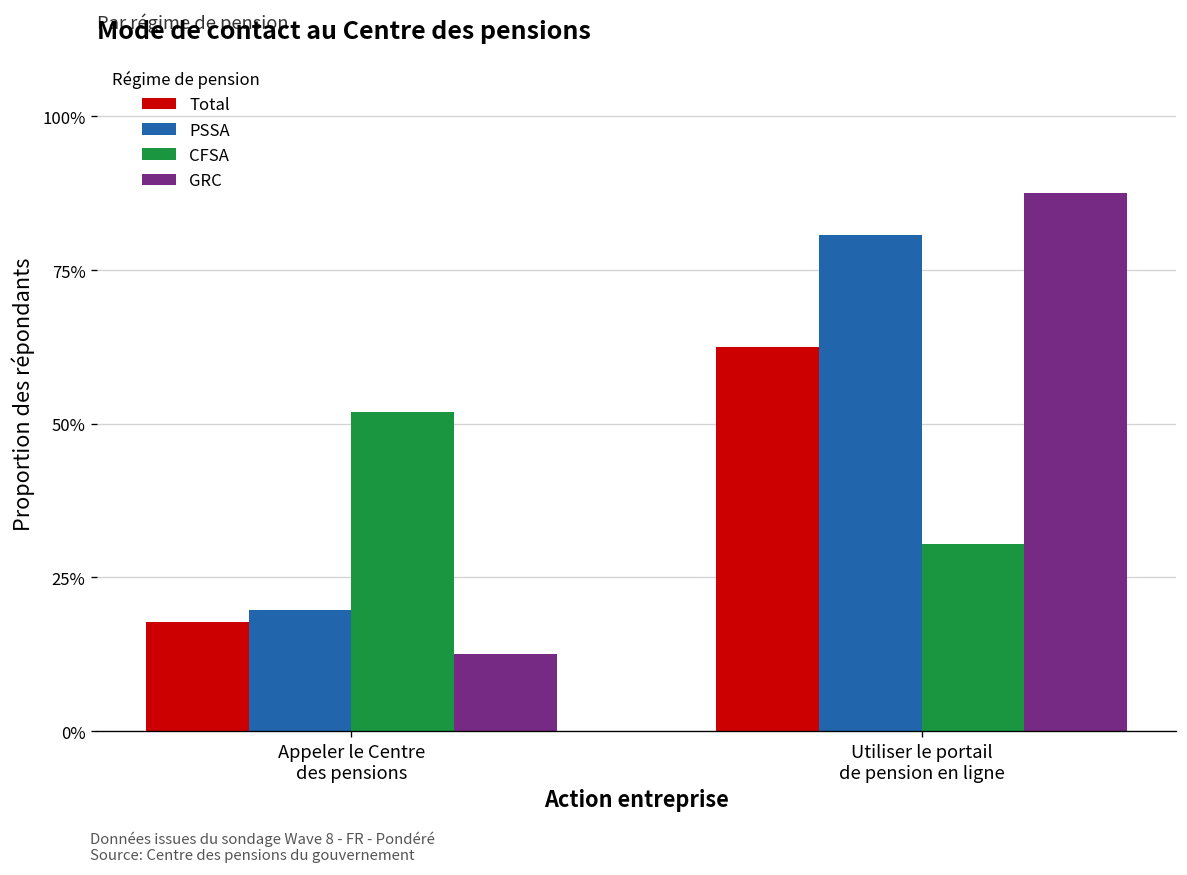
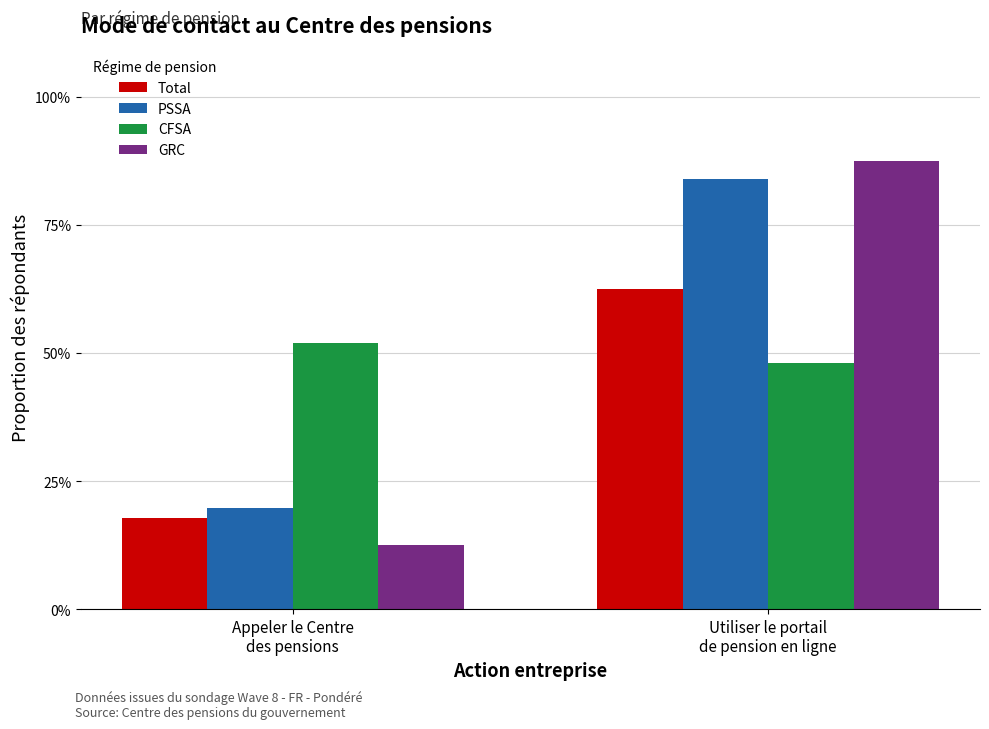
PSSA, Utiliser le portail de pension en ligne: 81% -> 84%
CFSA, Utiliser le portail de pension en ligne: 30% -> 48%
